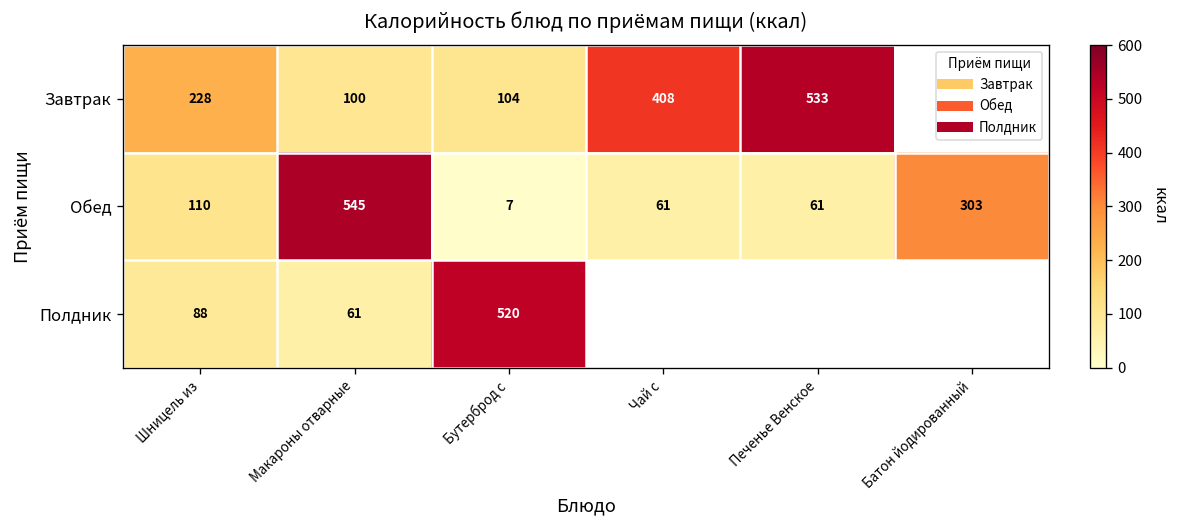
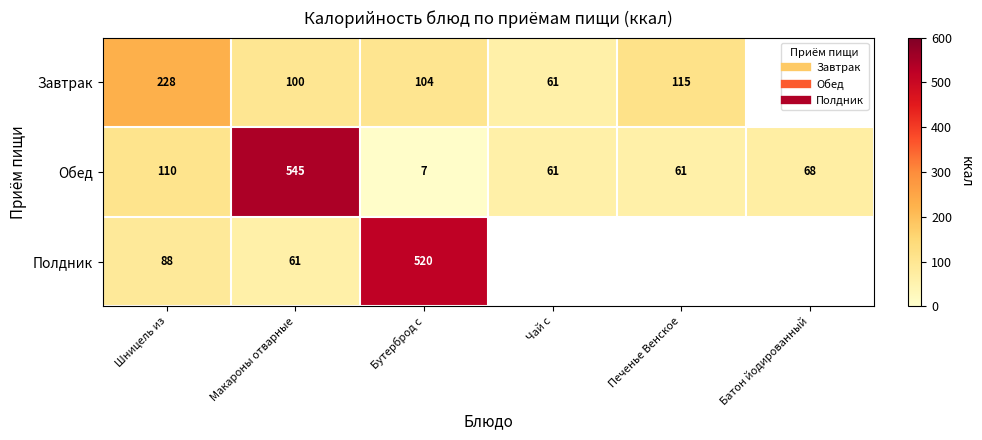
Завтрак, Чай с: 408 -> 61
Завтрак, Печенье Венское: 533 -> 115
Обед, Батон йодированный: 303 -> 68
